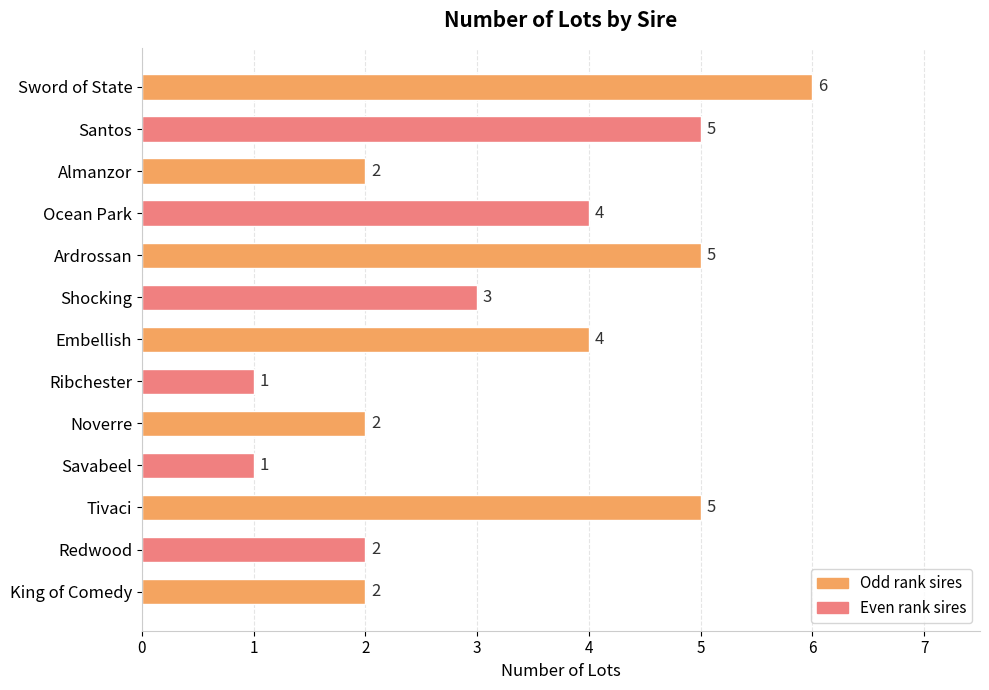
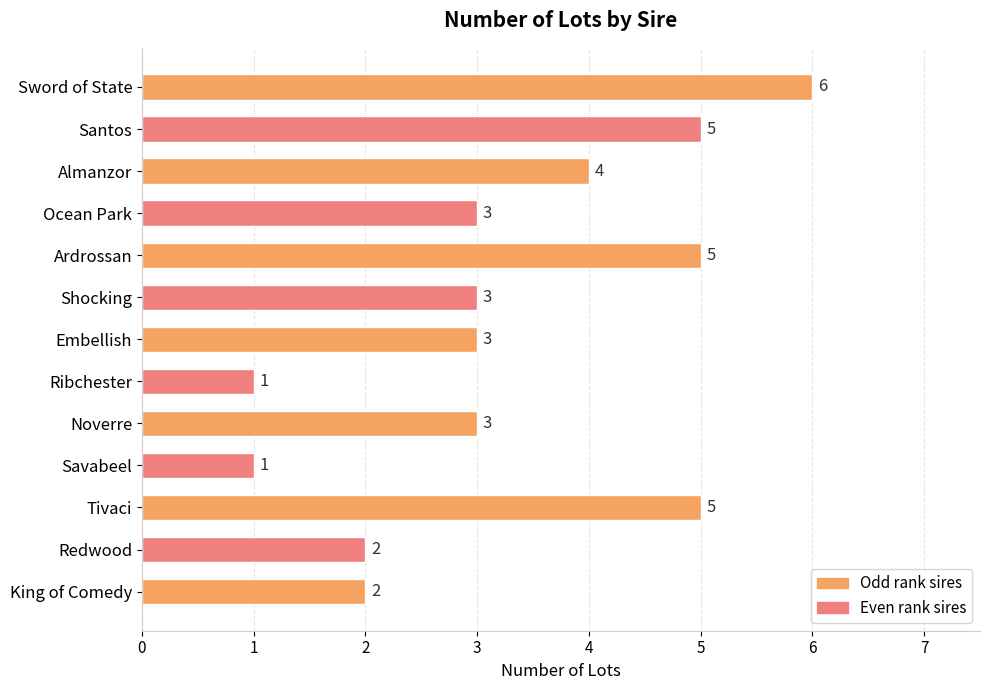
Almanzor: 2 -> 4
Ocean Park: 4 -> 3
Embellish: 4 -> 3
Noverre: 2 -> 3
